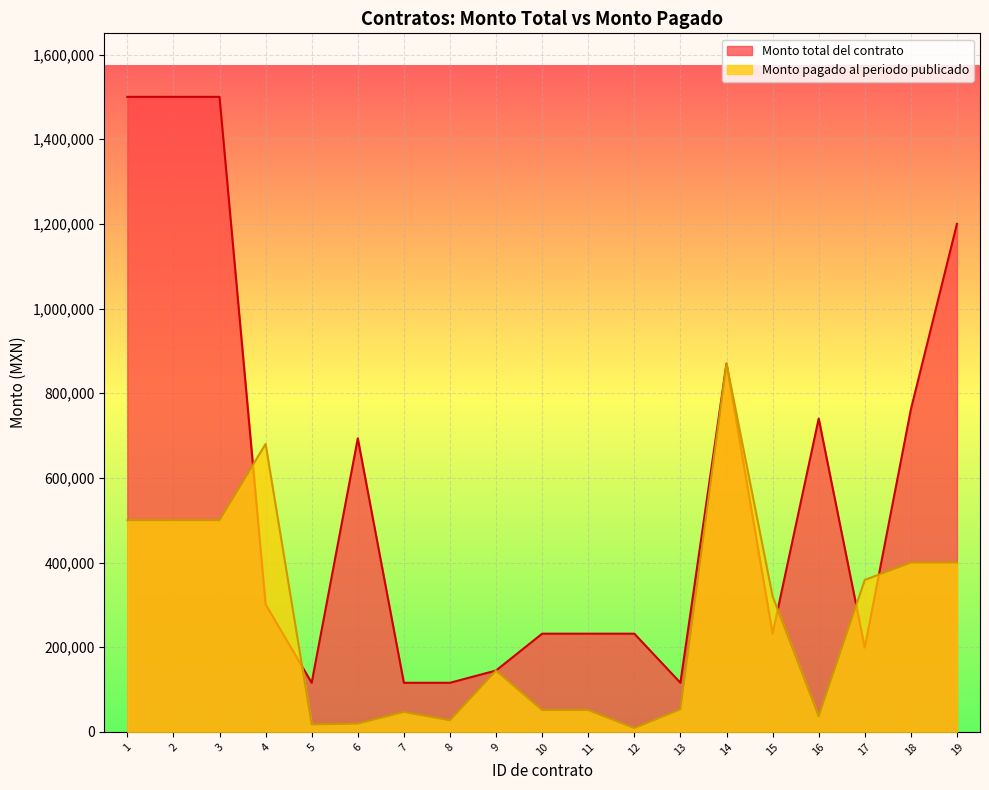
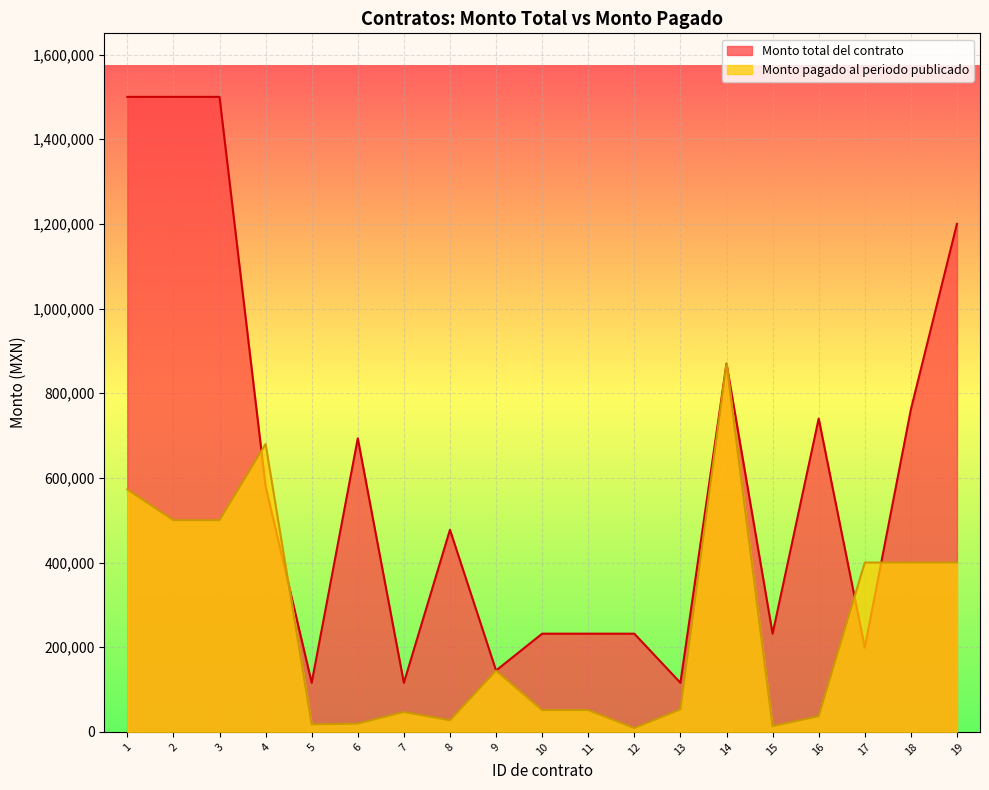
Monto pagado al periodo publicado, 1: 500,000 -> 570,000
Monto total del contrato, 4: 300,000 -> 580,000
Monto total del contrato, 8: 120,000 -> 480,000
Monto pagado al periodo publicado, 15: 320,000 -> 10,000
Monto pagado al periodo publicado, 17: 360,000 -> 400,000
